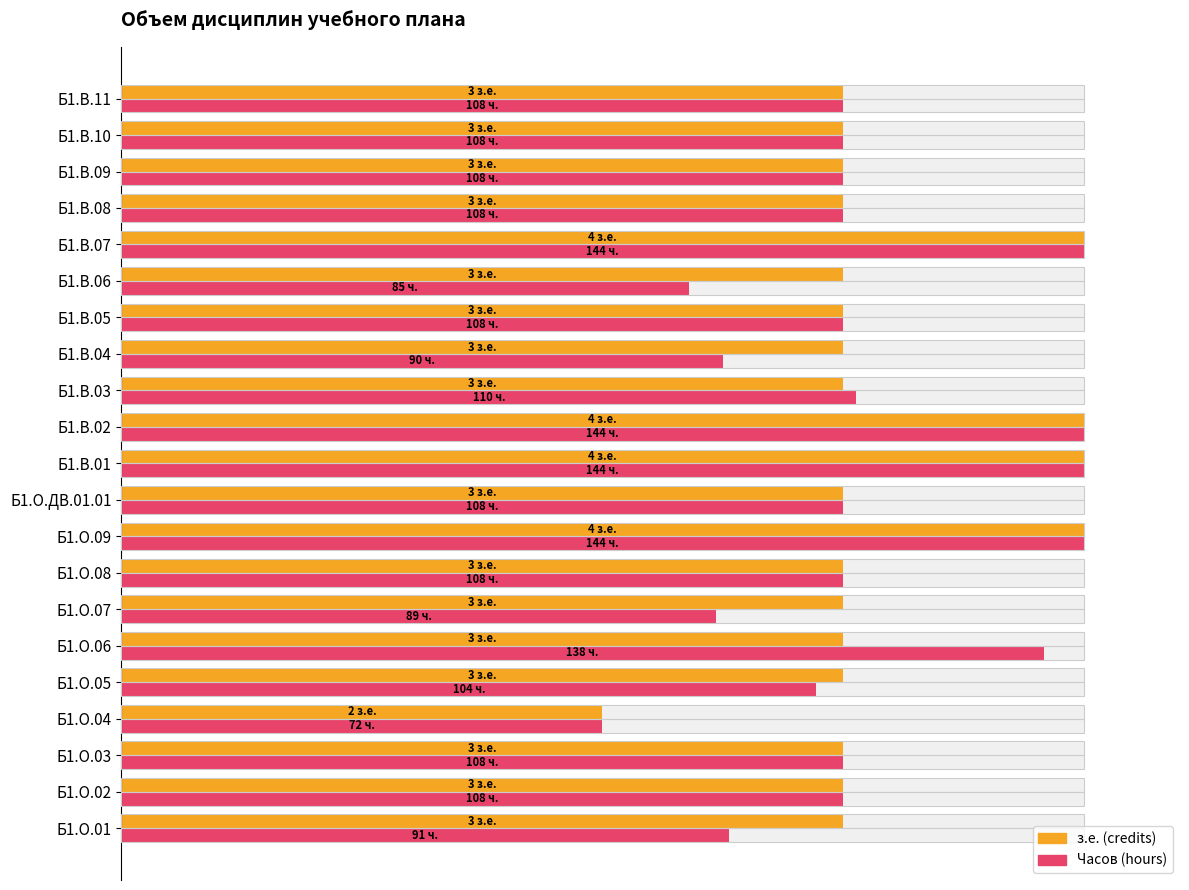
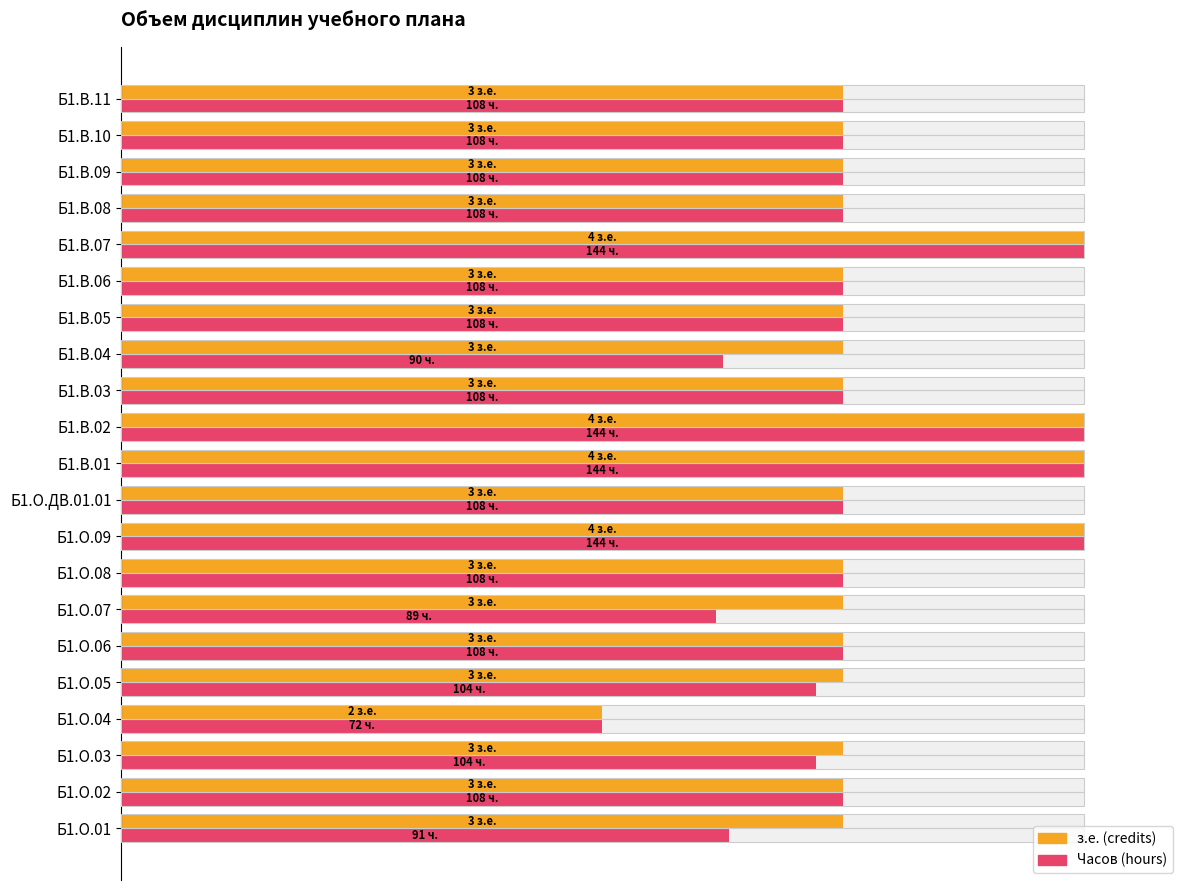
Часов (hours), Б1.В.06: 85 -> 108
Часов (hours), Б1.В.03: 110 -> 108
Часов (hours), Б1.О.06: 138 -> 108
Часов (hours), Б1.О.03: 108 -> 104
